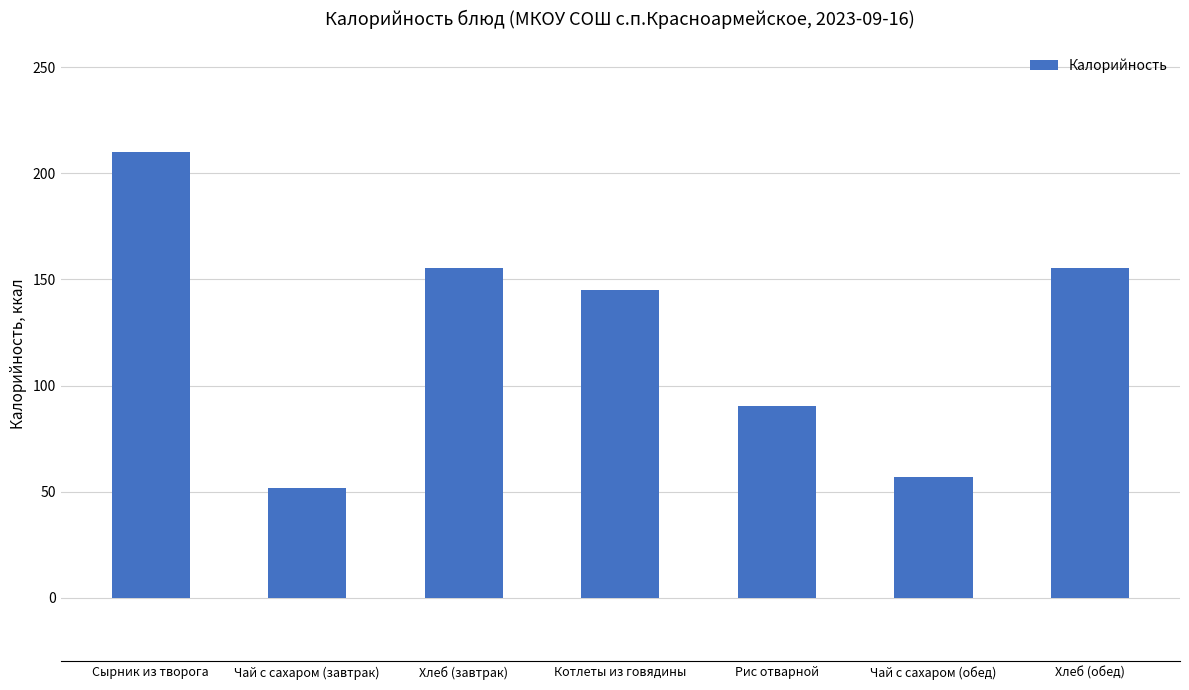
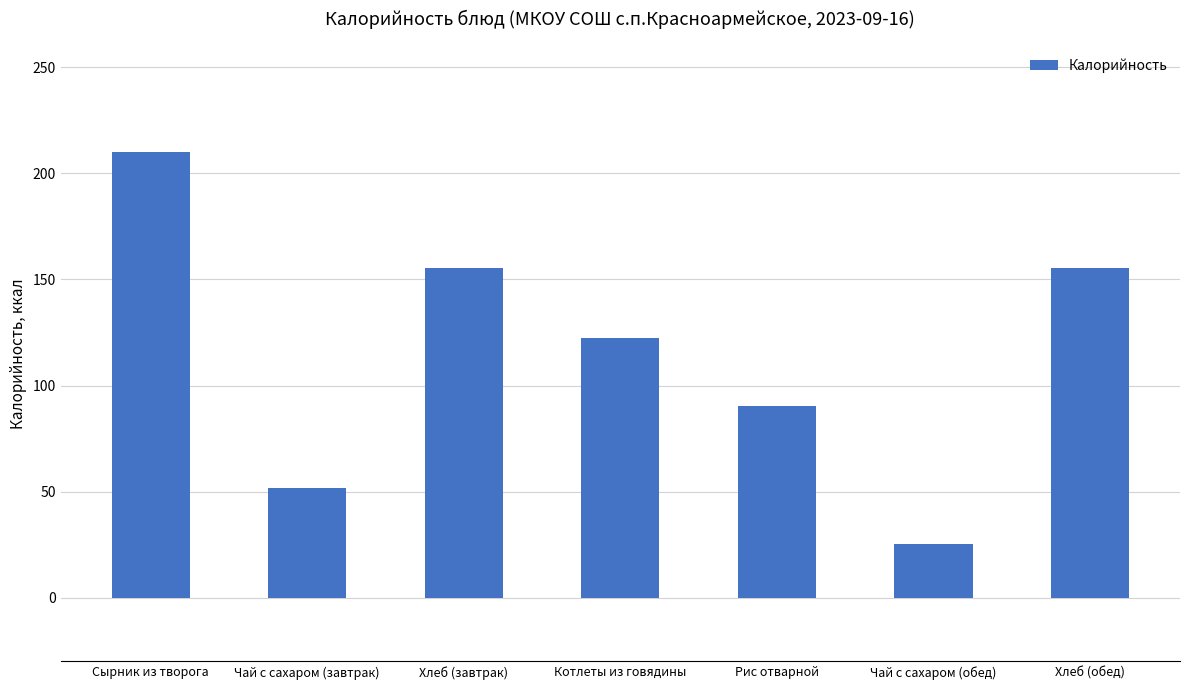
Котлеты из говядины: 145 -> 122
Чай с сахаром (обед): 57 -> 25
